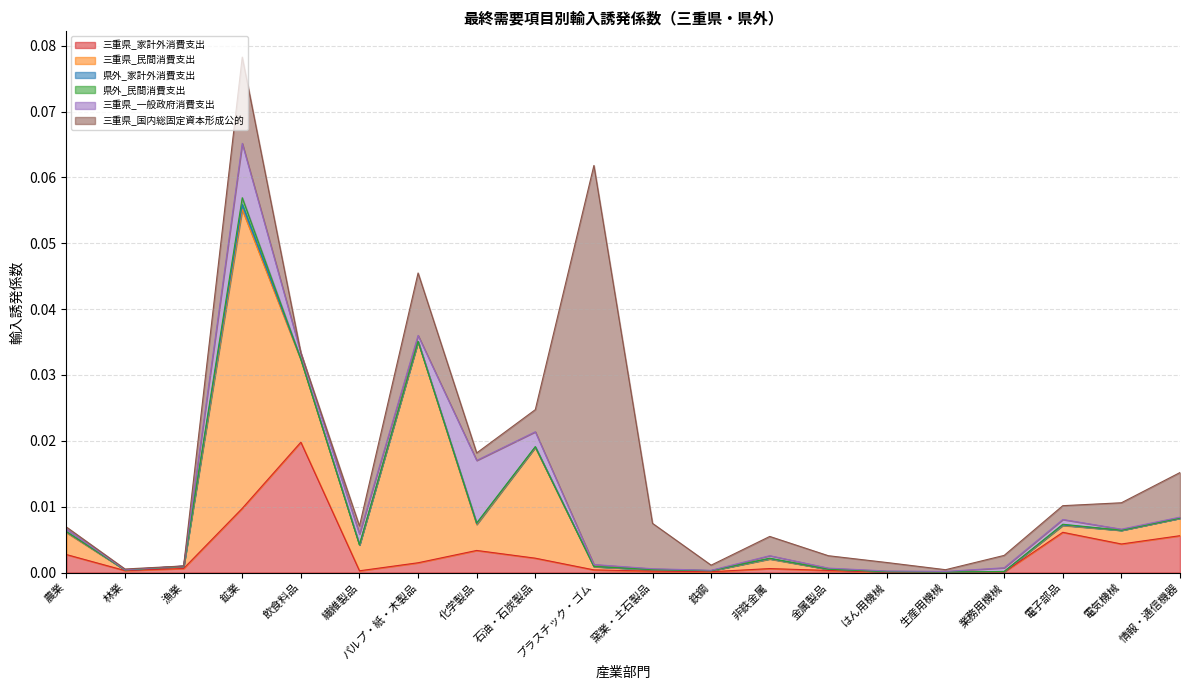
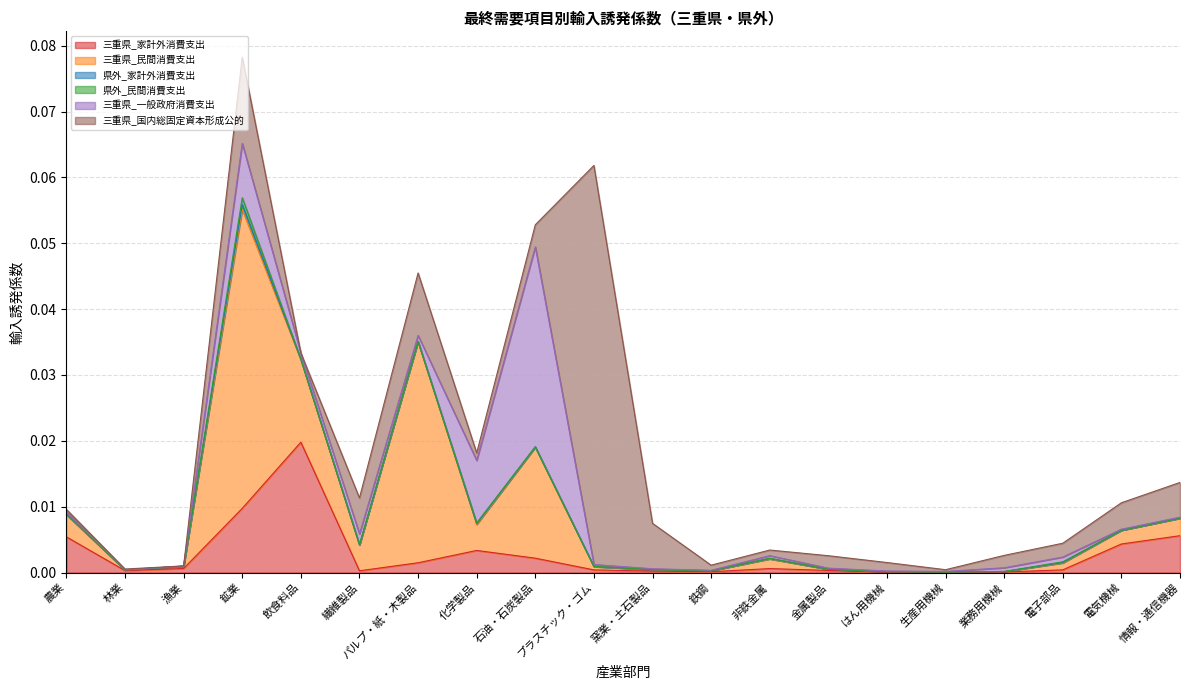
三重県_家計外消費支出, 農業: 0.003 -> 0.005
三重県_国内総固定資本形成公的, 繊維製品: 0.001 -> 0.005
三重県_一般政府消費支出, 石油・石炭製品: 0.002 -> 0.030
三重県_国内総固定資本形成公的, 非鉄金属: 0.003 -> 0.001
三重県_家計外消費支出, 電子部品: 0.006 -> 0.000
三重県_国内総固定資本形成公的, 情報・通信機器: 0.007 -> 0.005
